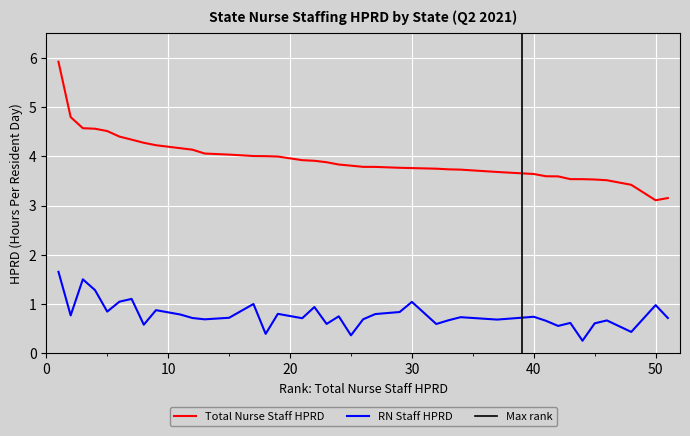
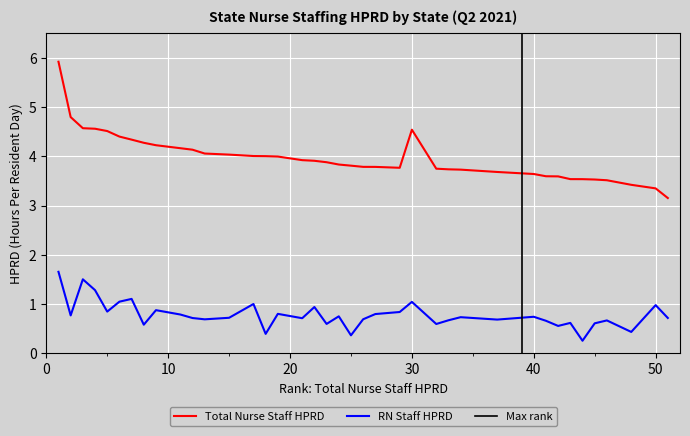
Total Nurse Staff HPRD, 30: 3.8 -> 4.5
Total Nurse Staff HPRD, 50: 3.1 -> 3.4
